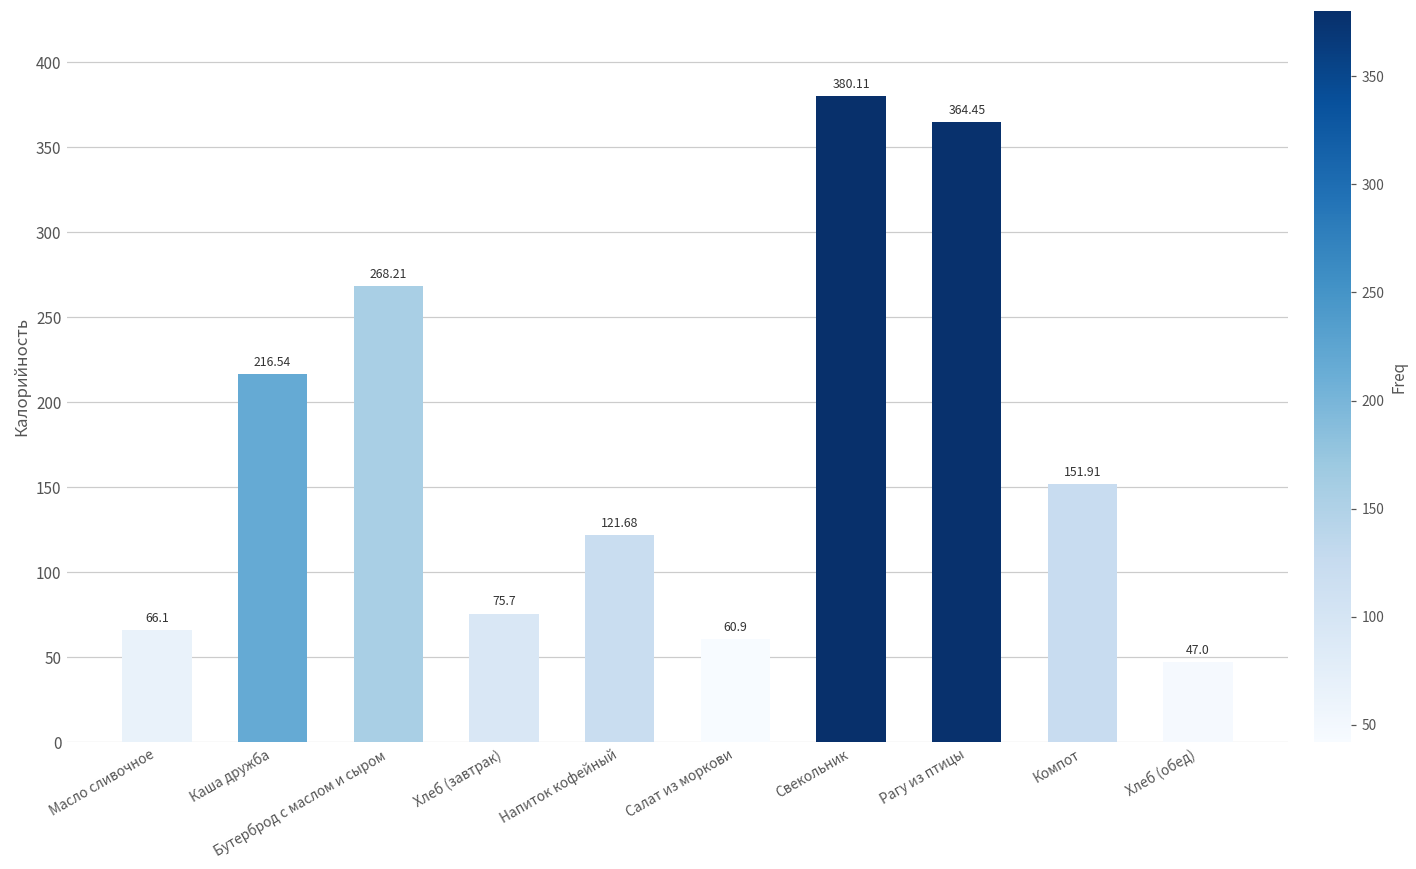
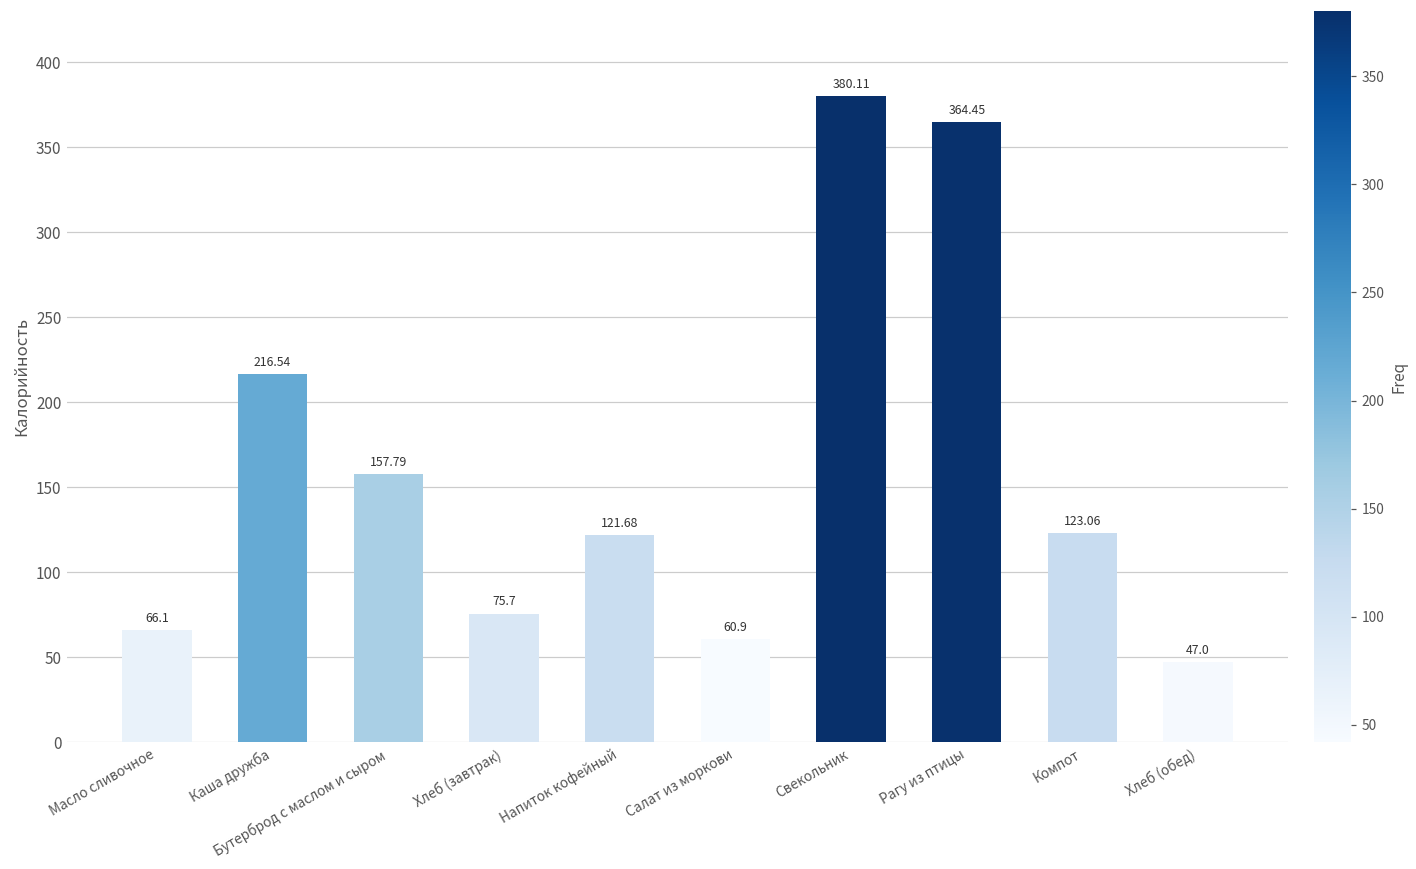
Бутерброд с маслом и сыром: 268.21 -> 157.79
Компот: 151.91 -> 123.06
